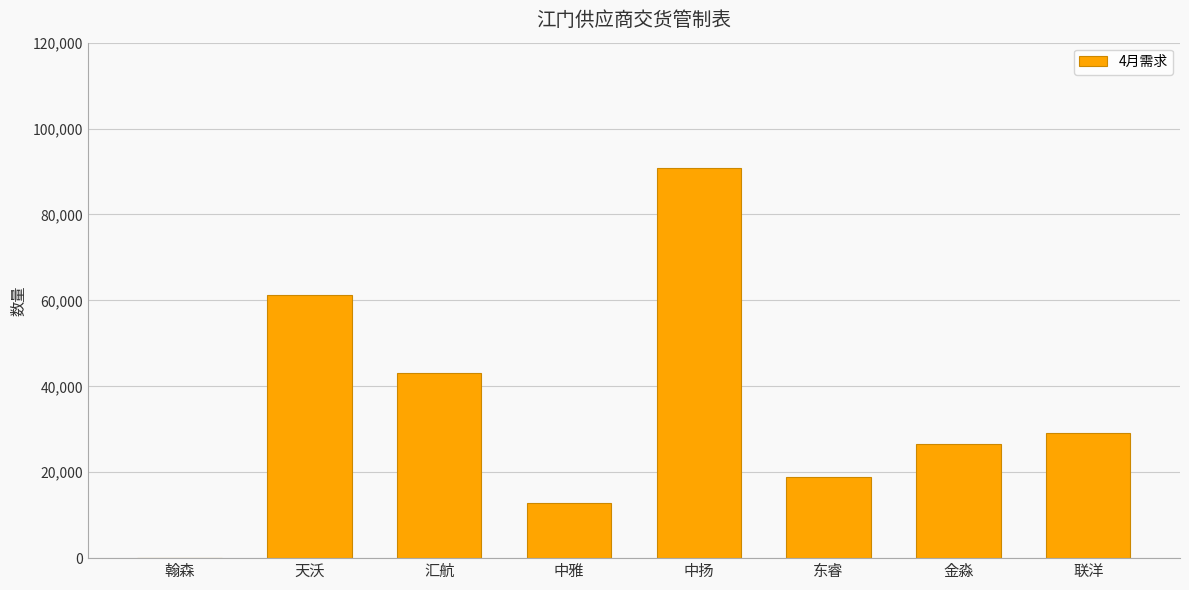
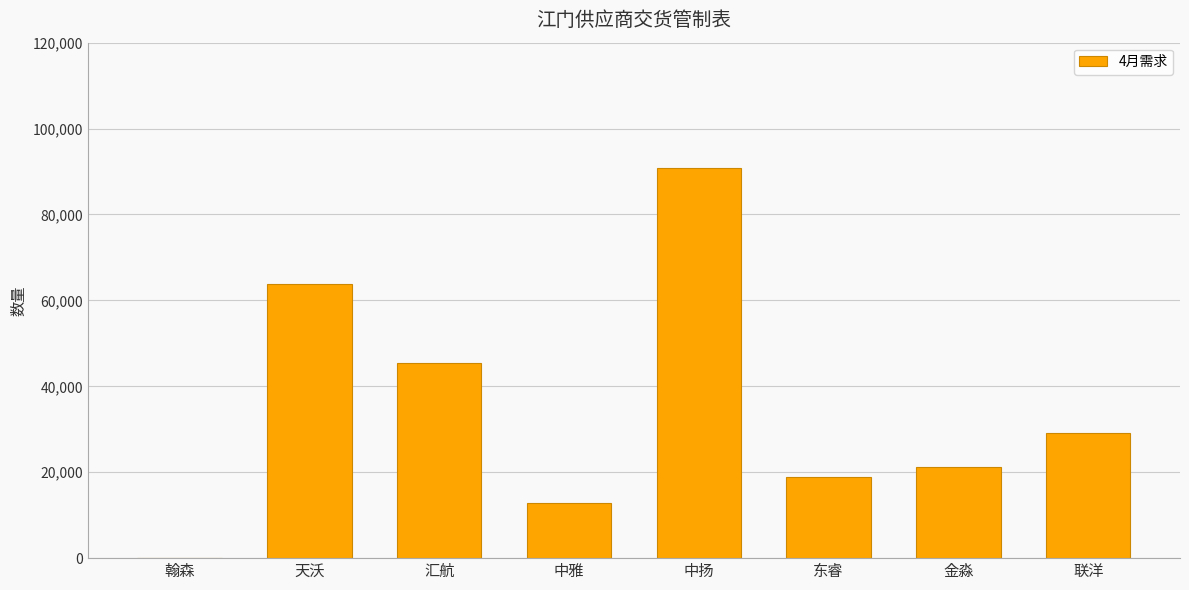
天沃: 61,000 -> 64,000
汇航: 43,000 -> 45,000
金淼: 27,000 -> 21,000
